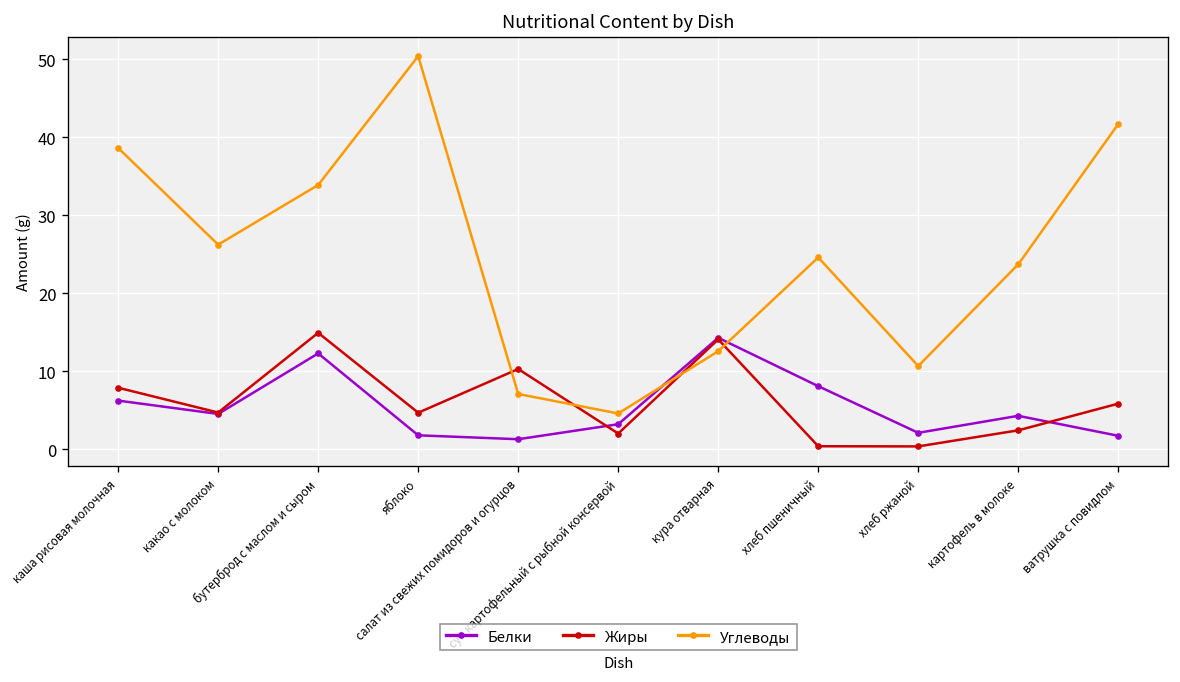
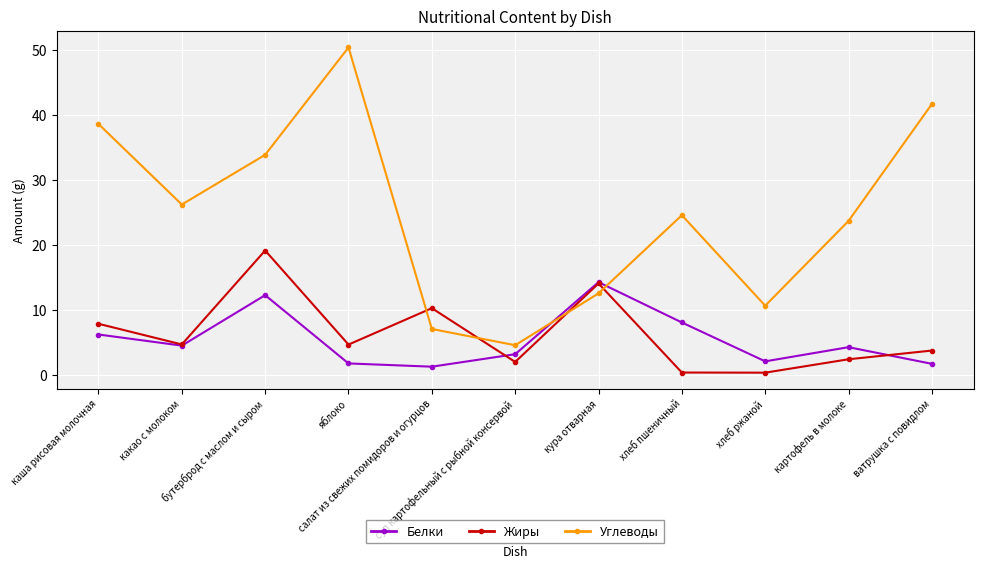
Жиры, бутерброд с маслом и сыром: 15 -> 19
Жиры, ватрушка с повидлом: 6 -> 4
